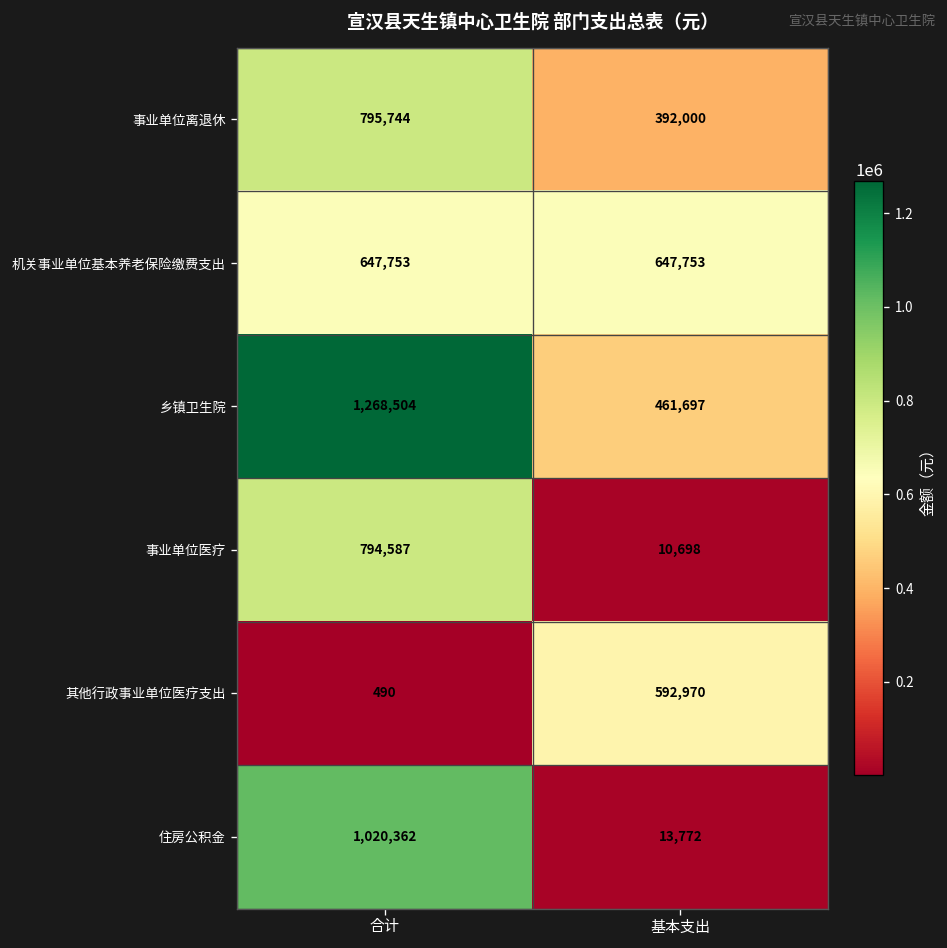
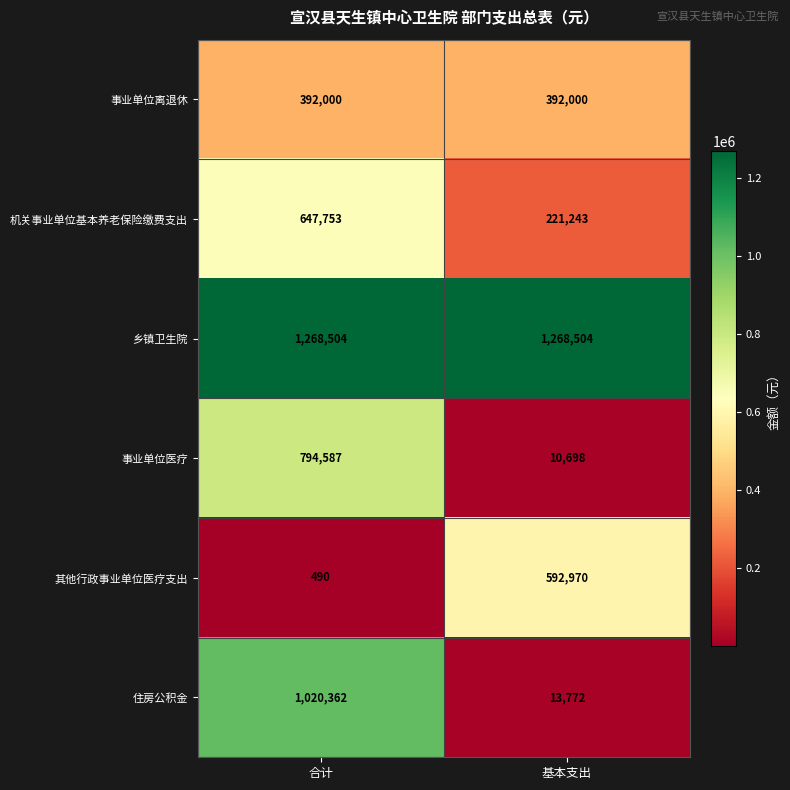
事业单位离退休, 合计: 795,744 -> 392,000
机关事业单位基本养老保险缴费支出, 基本支出: 647,753 -> 221,243
乡镇卫生院, 基本支出: 461,697 -> 1,268,504
